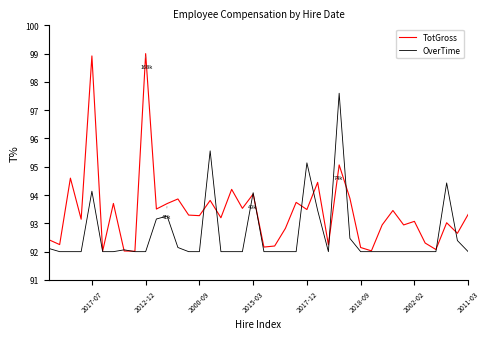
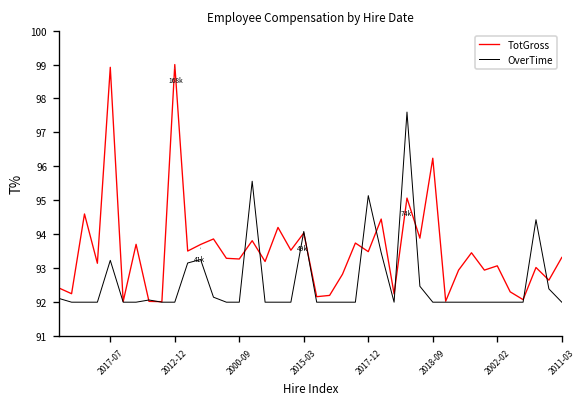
OverTime, 2017-07: 94.1 -> 93.2
TotGross, 2018-09: 92.1 -> 96.2
